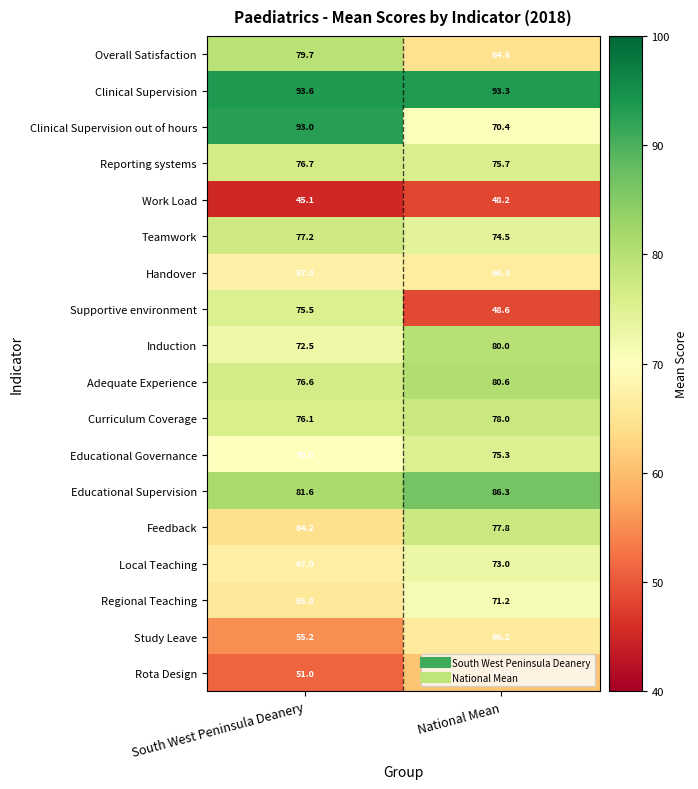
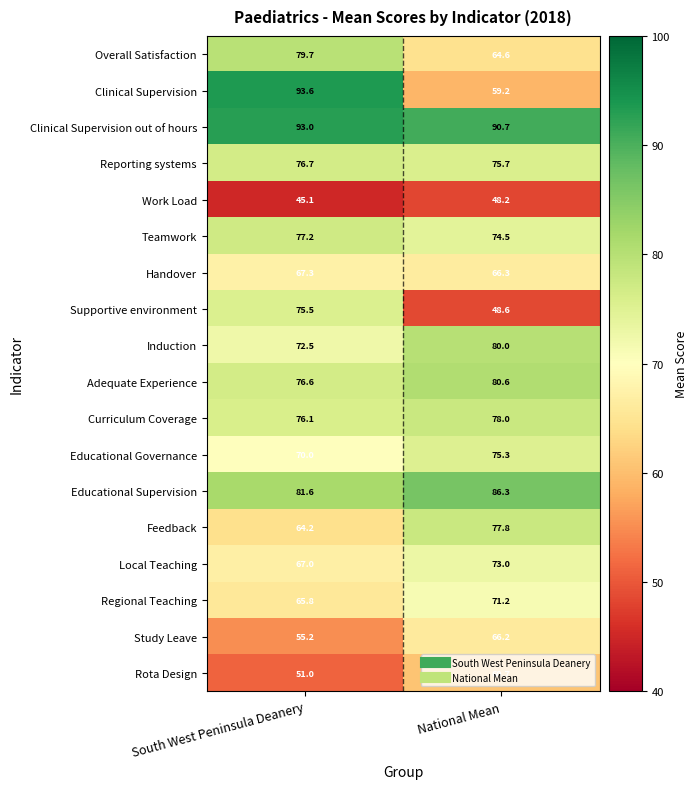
Clinical Supervision, National Mean: 93.3 -> 59.2
Clinical Supervision out of hours, National Mean: 70.4 -> 90.7
